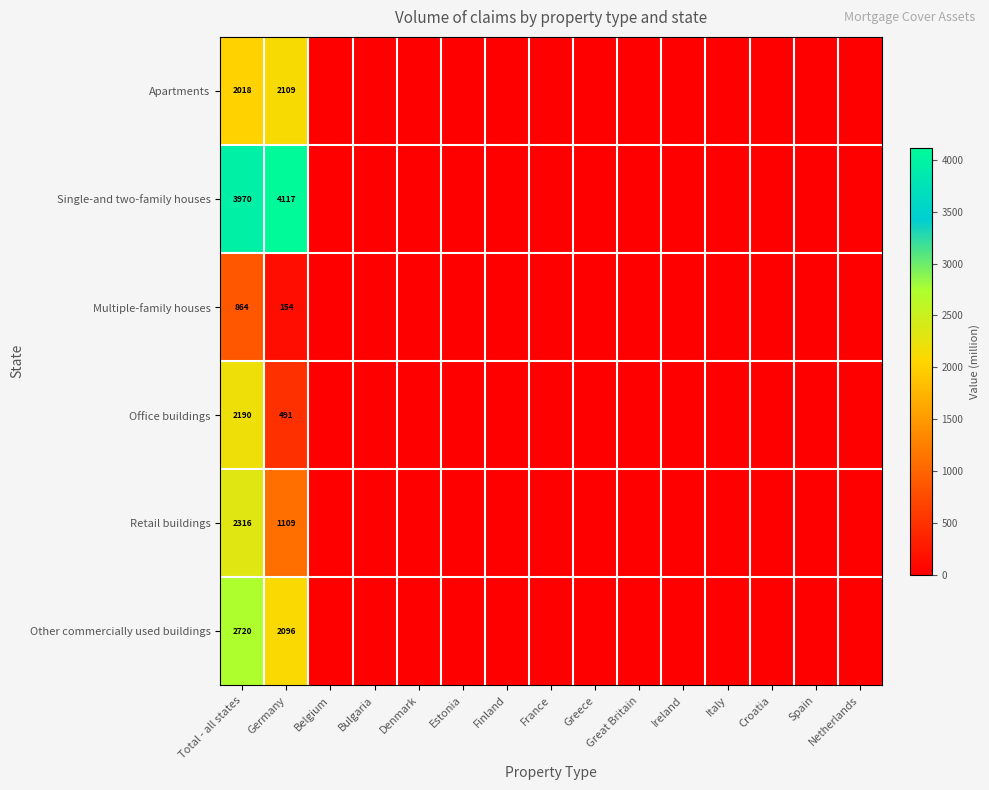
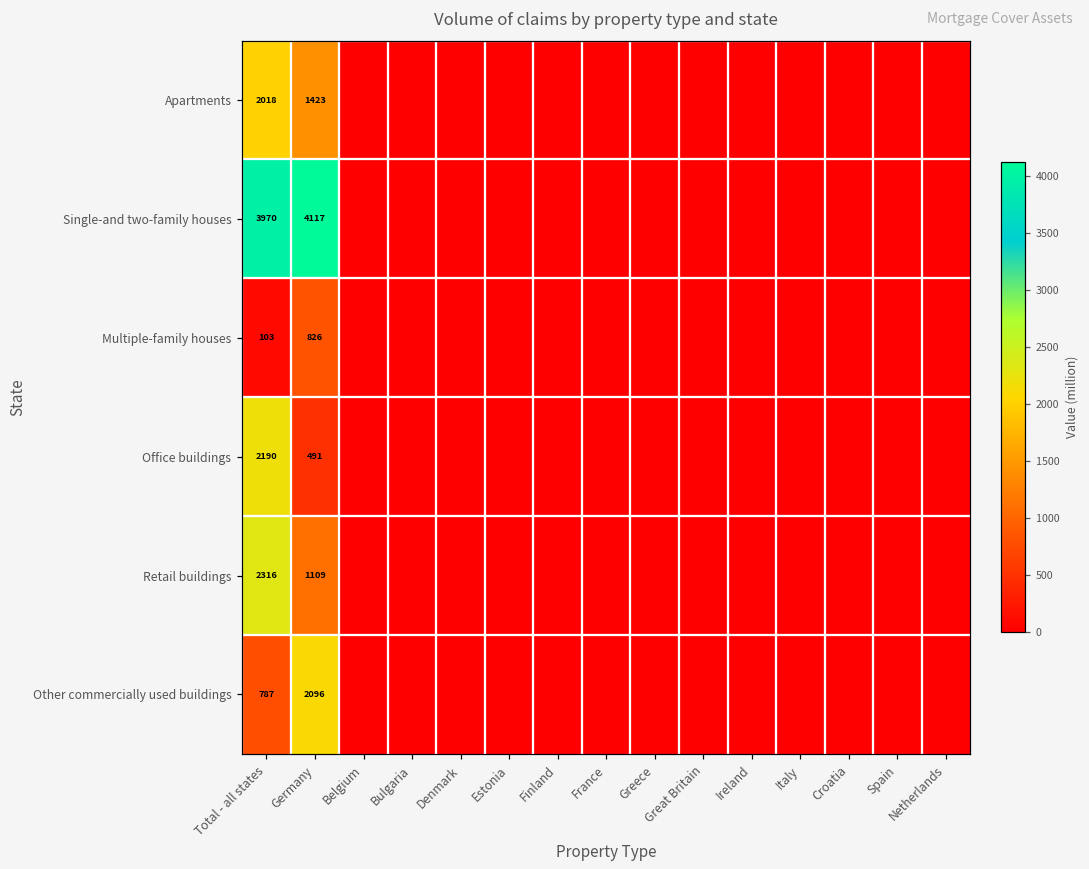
Apartments, Germany: 2109 -> 1423
Multiple-family houses, Total - all states: 864 -> 103
Multiple-family houses, Germany: 154 -> 826
Other commercially used buildings, Total - all states: 2720 -> 787
